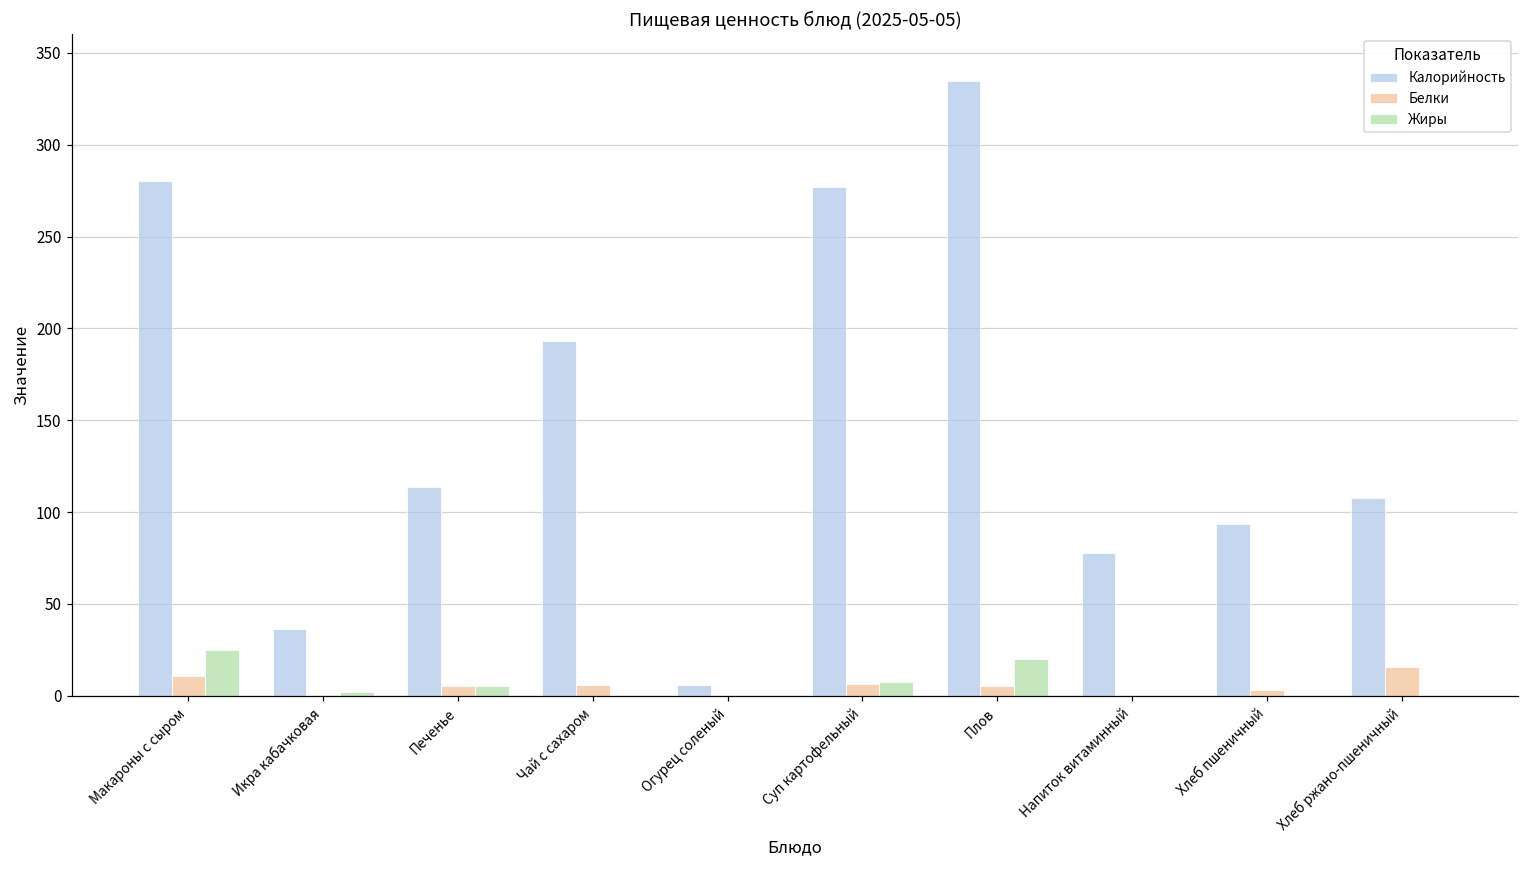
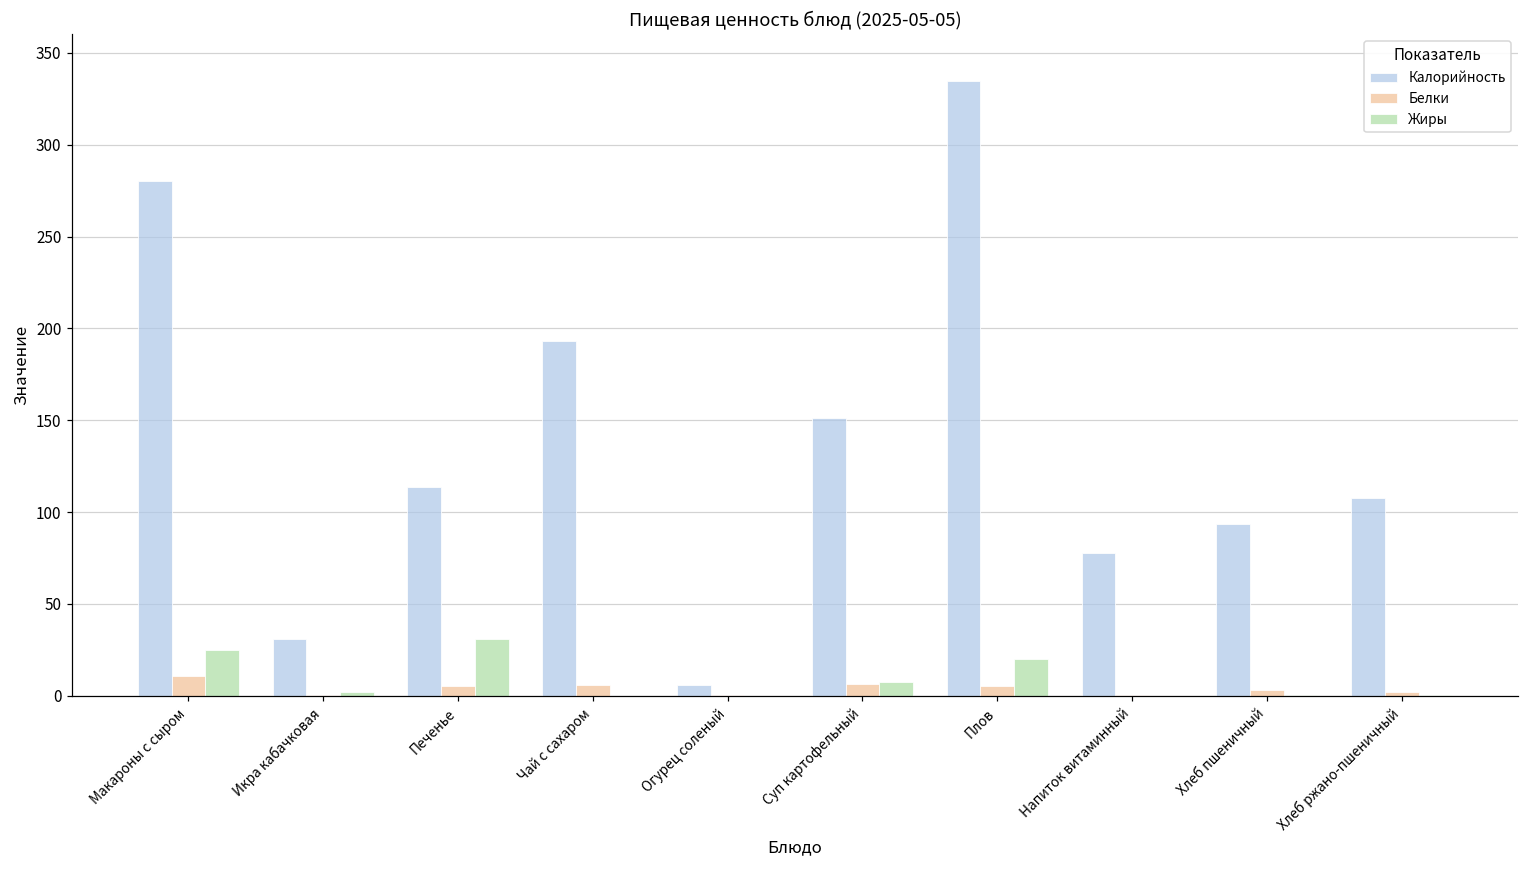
Калорийность, Икра кабачковая: 36 -> 31
Жиры, Печенье: 5 -> 31
Калорийность, Суп картофельный: 277 -> 151
Белки, Хлеб ржано-пшеничный: 16 -> 2
